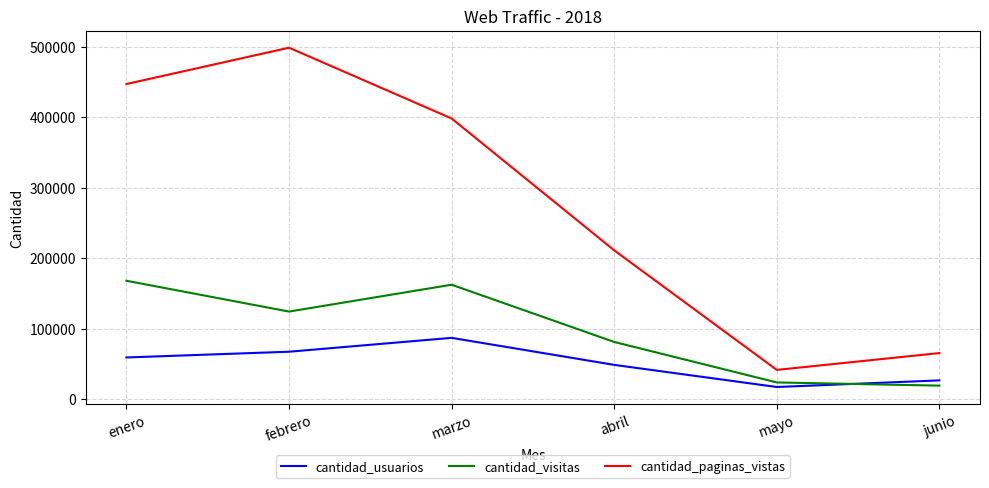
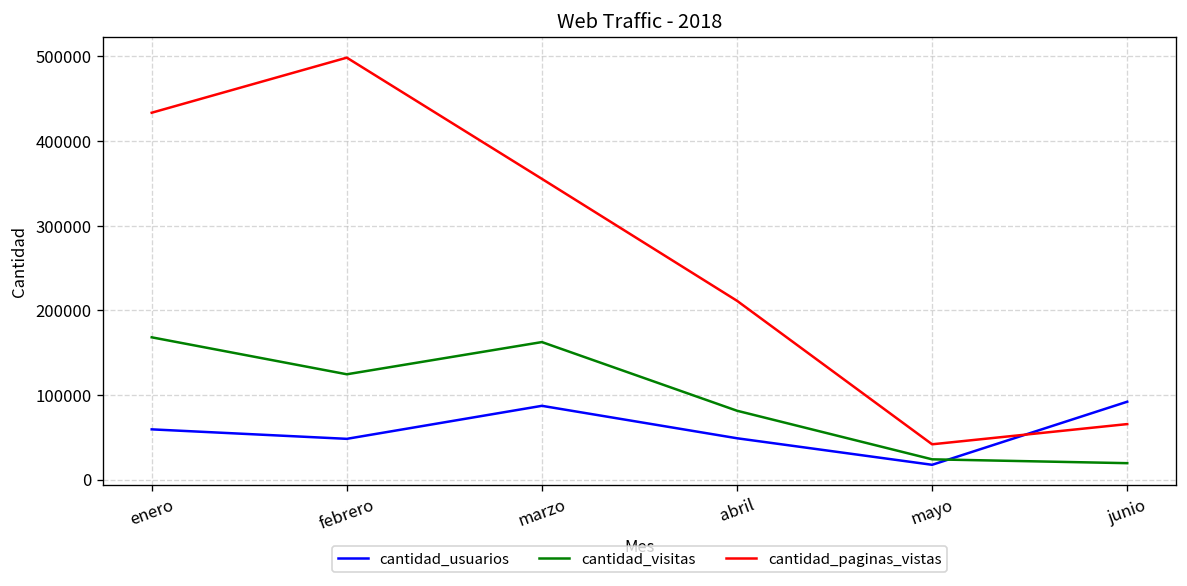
cantidad_paginas_vistas, enero: 450000 -> 430000
cantidad_usuarios, febrero: 70000 -> 50000
cantidad_paginas_vistas, marzo: 400000 -> 360000
cantidad_usuarios, junio: 30000 -> 90000
